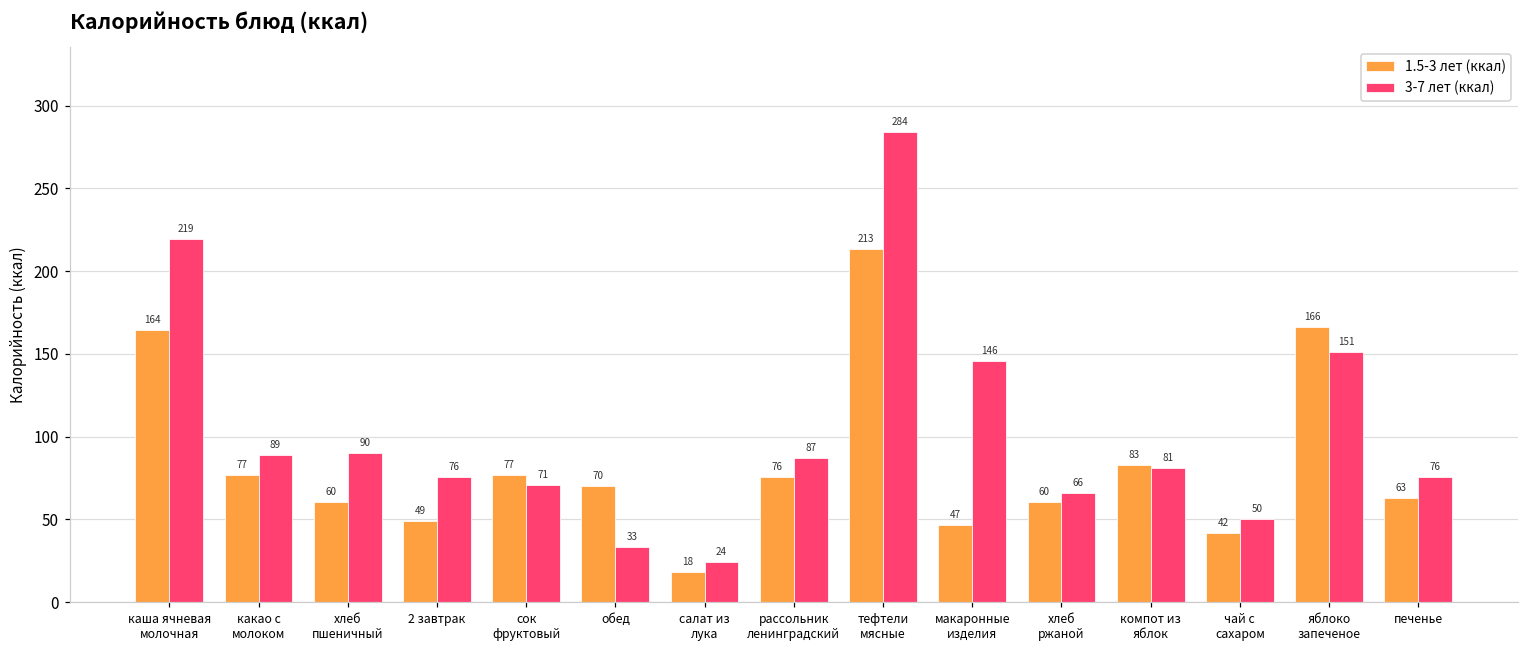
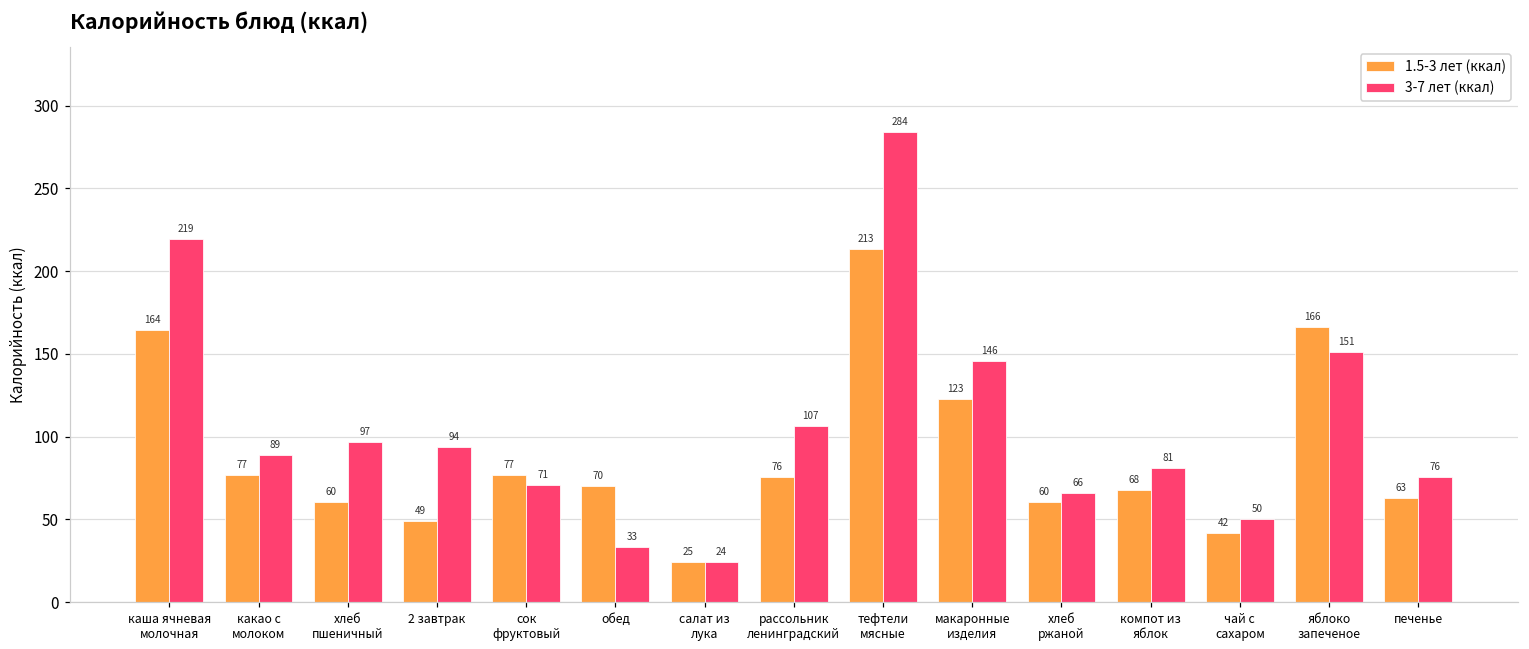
3-7 лет (ккал), хлеб пшеничный: 90 -> 97
3-7 лет (ккал), 2 завтрак: 76 -> 94
1.5-3 лет (ккал), салат из лука: 18 -> 25
3-7 лет (ккал), рассольник ленинградский: 87 -> 107
1.5-3 лет (ккал), макаронные изделия: 47 -> 123
1.5-3 лет (ккал), компот из яблок: 83 -> 68
